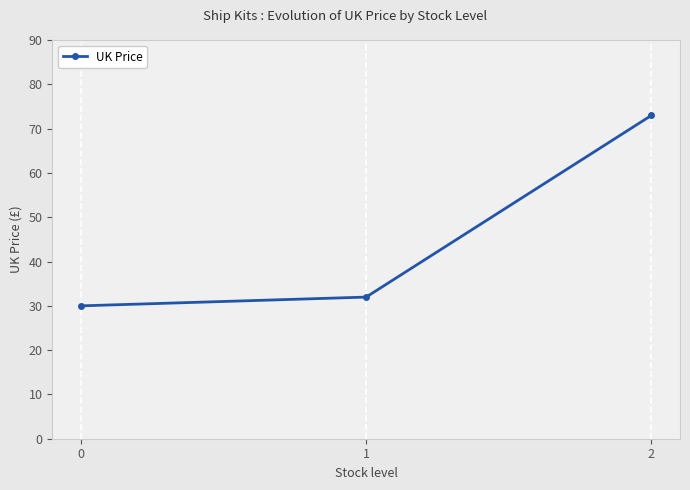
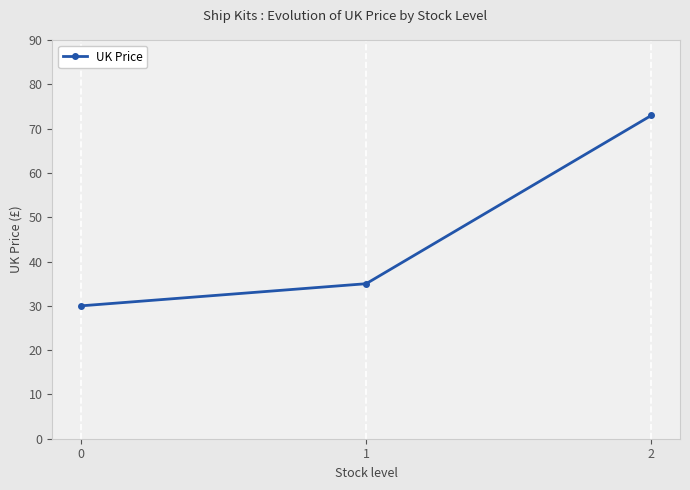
1: 32 -> 35
